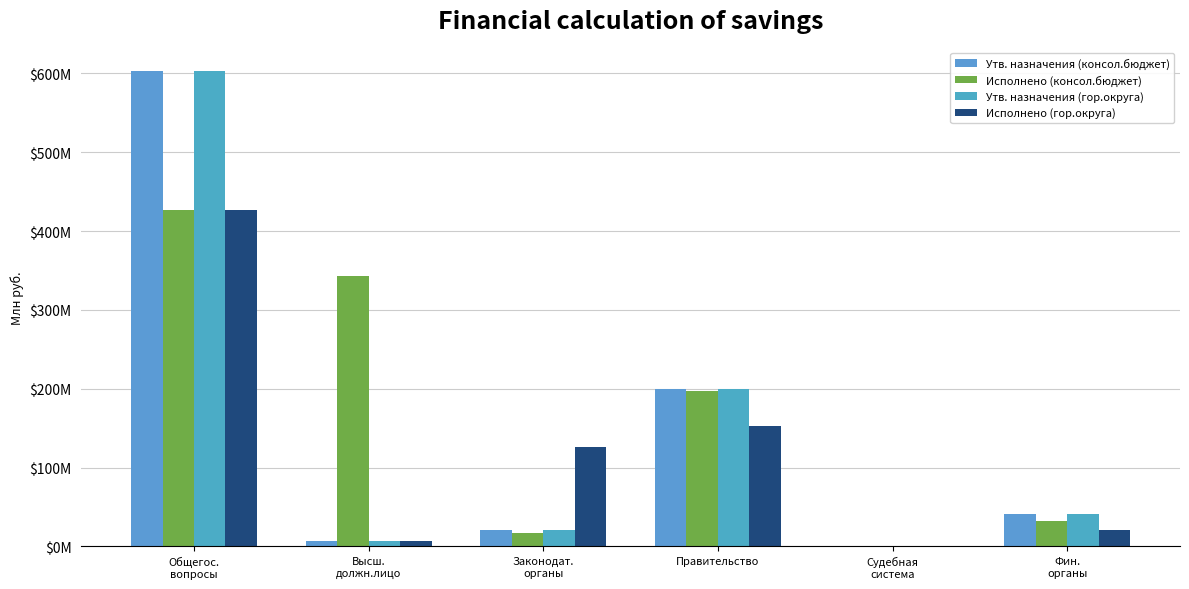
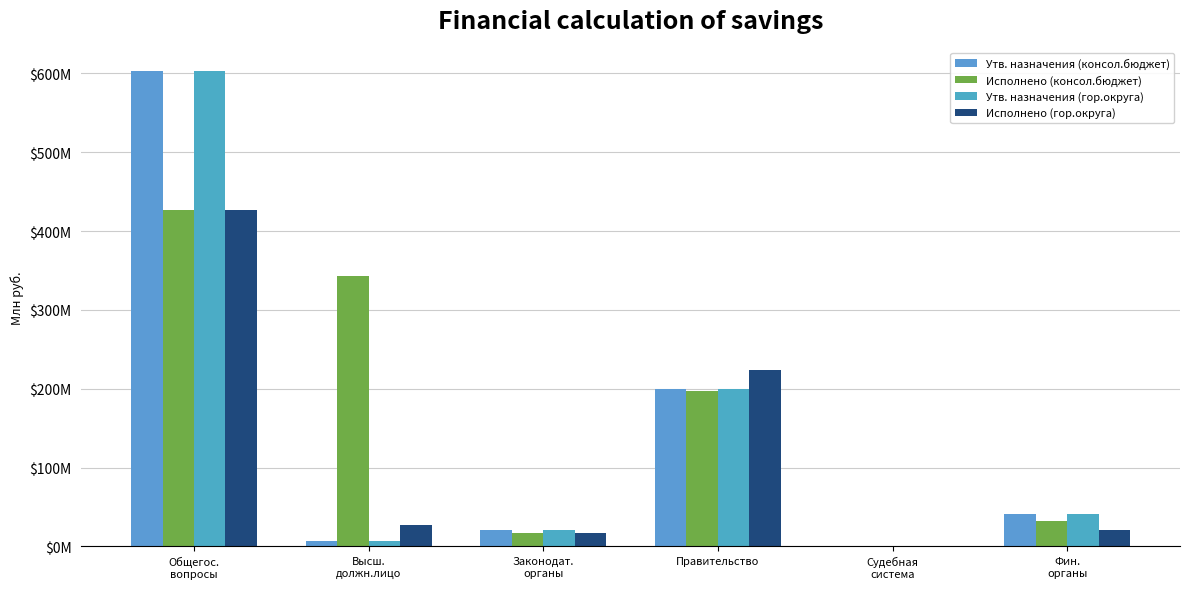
Исполнено (гор.округа), Высш. должн.лицо: $10000000 -> $30000000
Исполнено (гор.округа), Законодат. органы: $130000000 -> $20000000
Исполнено (гор.округа), Правительство: $150000000 -> $220000000
